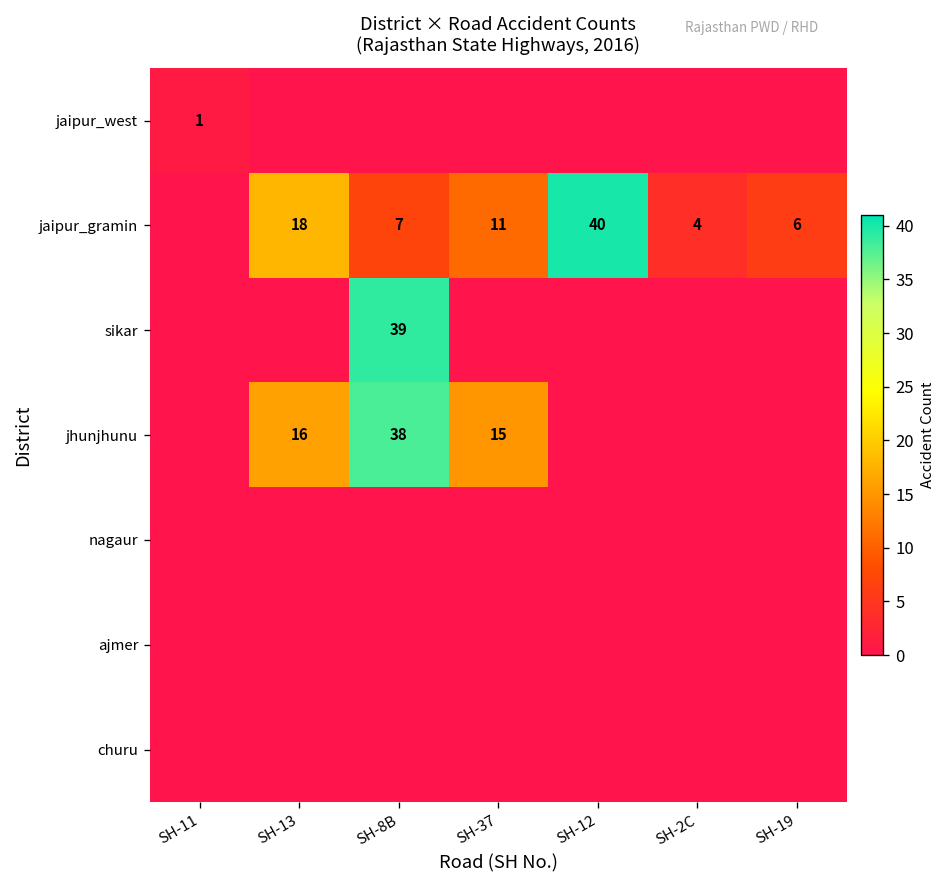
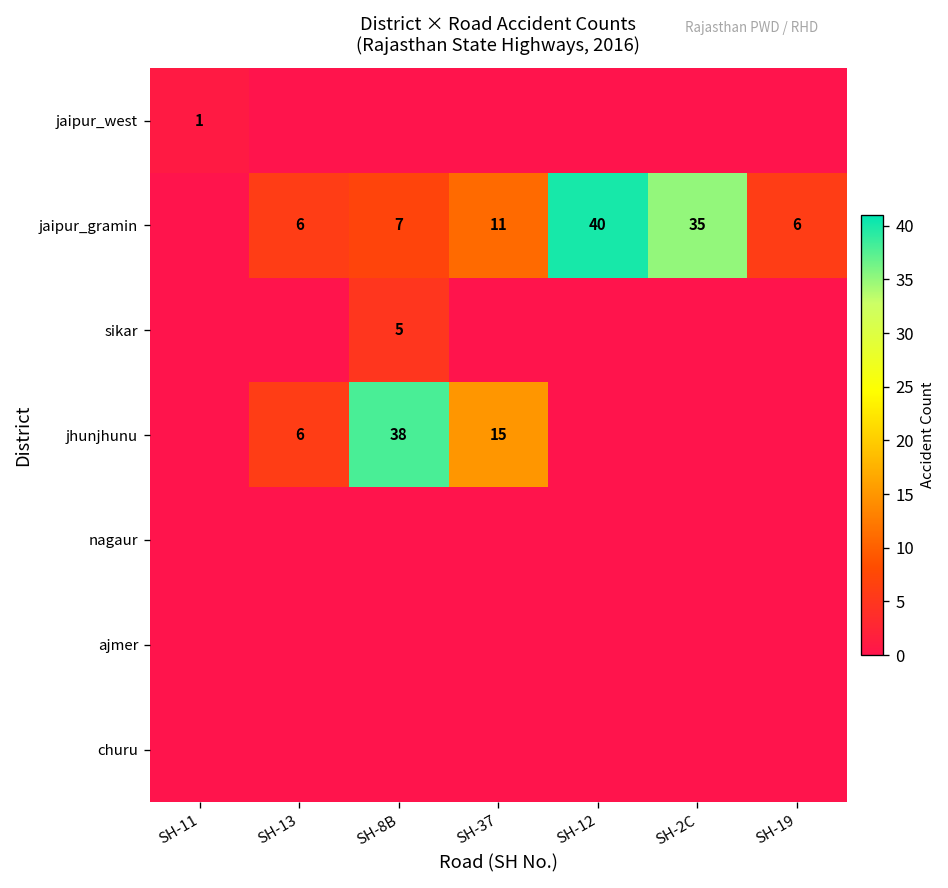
jaipur_gramin, SH-13: 18 -> 6
jaipur_gramin, SH-2C: 4 -> 35
sikar, SH-8B: 39 -> 5
jhunjhunu, SH-13: 16 -> 6
